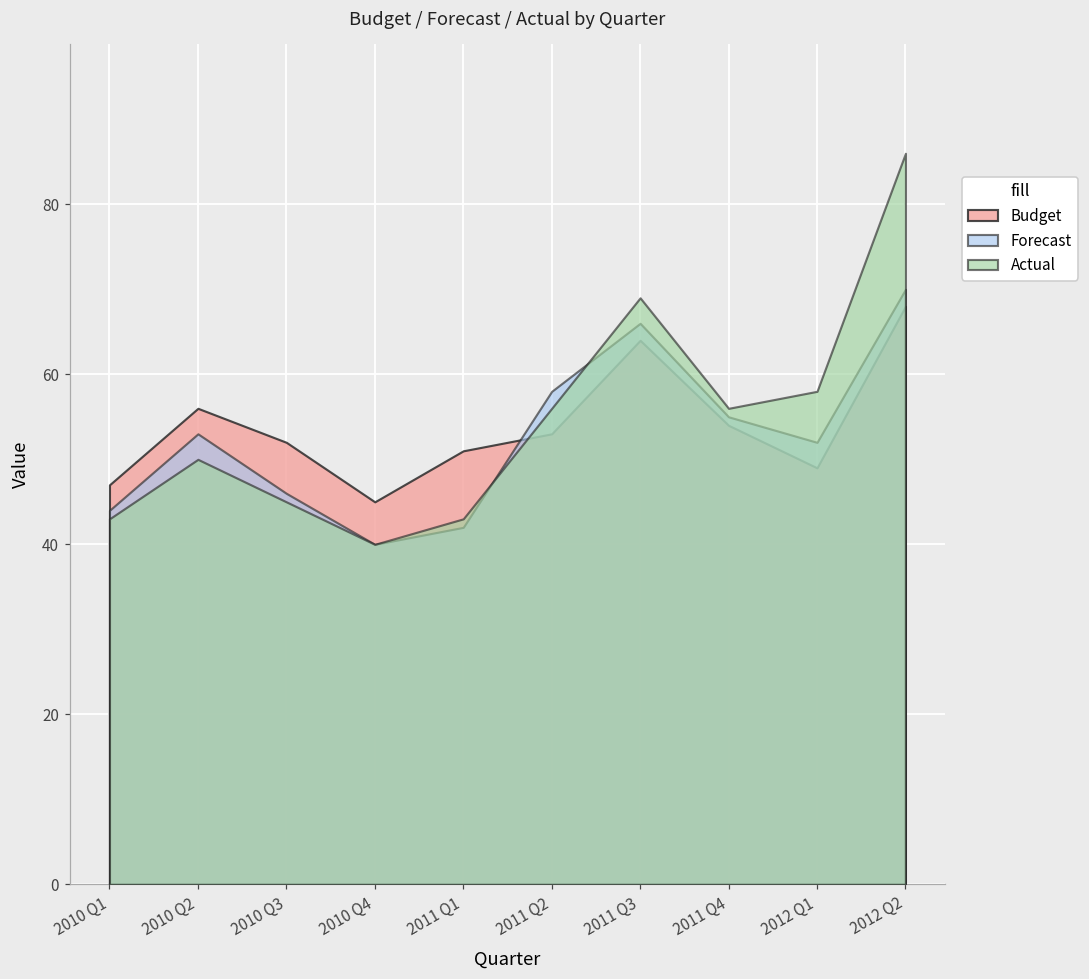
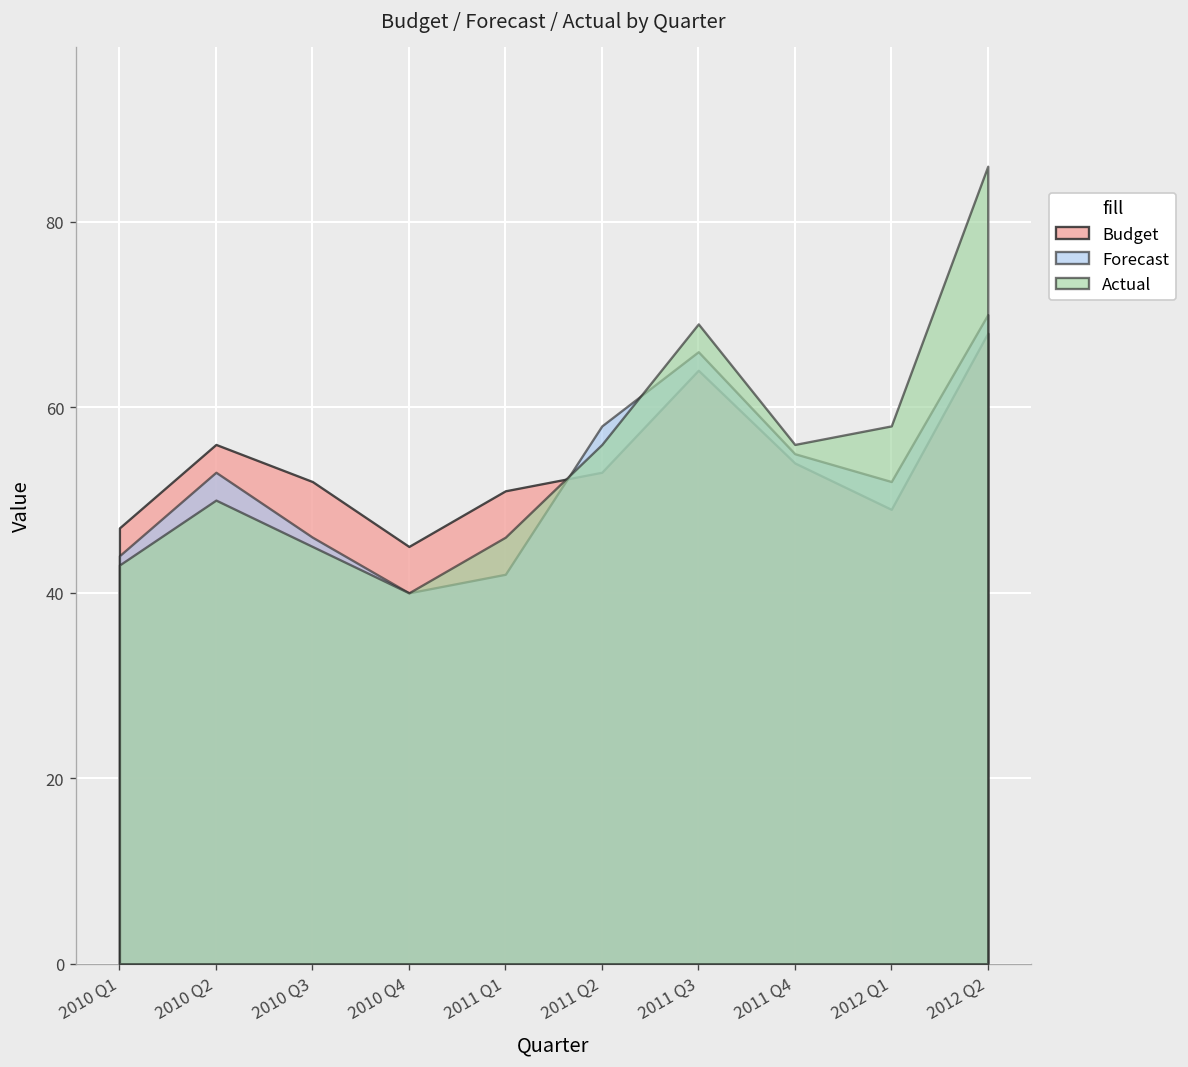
Actual, 2011 Q1: 43 -> 46
